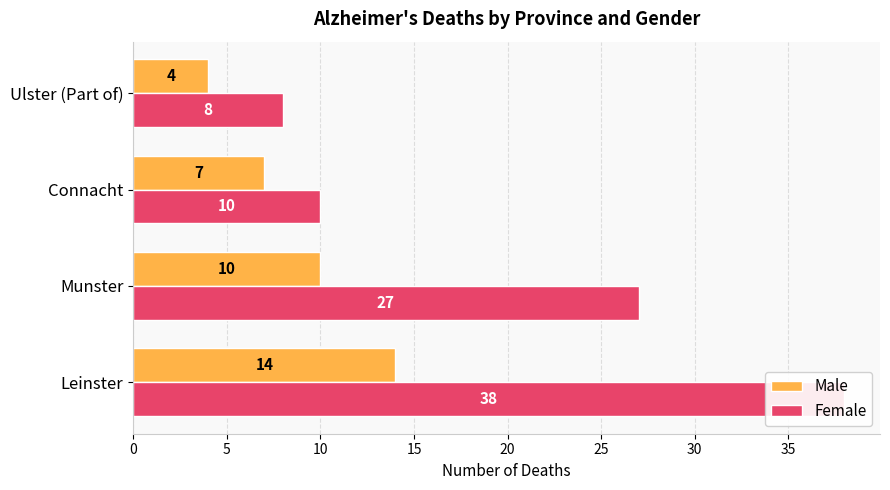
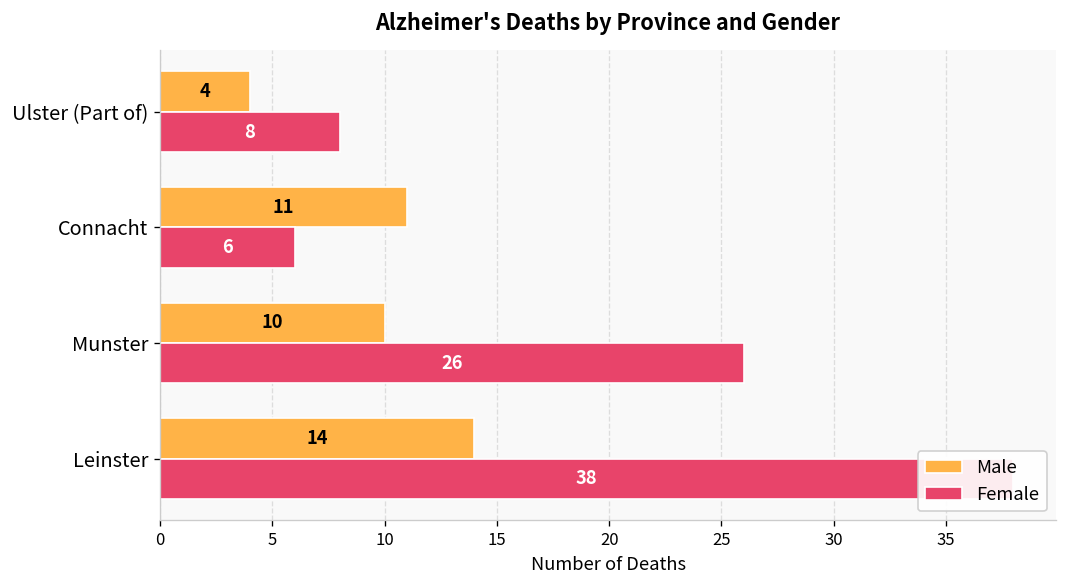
Male, Connacht: 7 -> 11
Female, Connacht: 10 -> 6
Female, Munster: 27 -> 26
